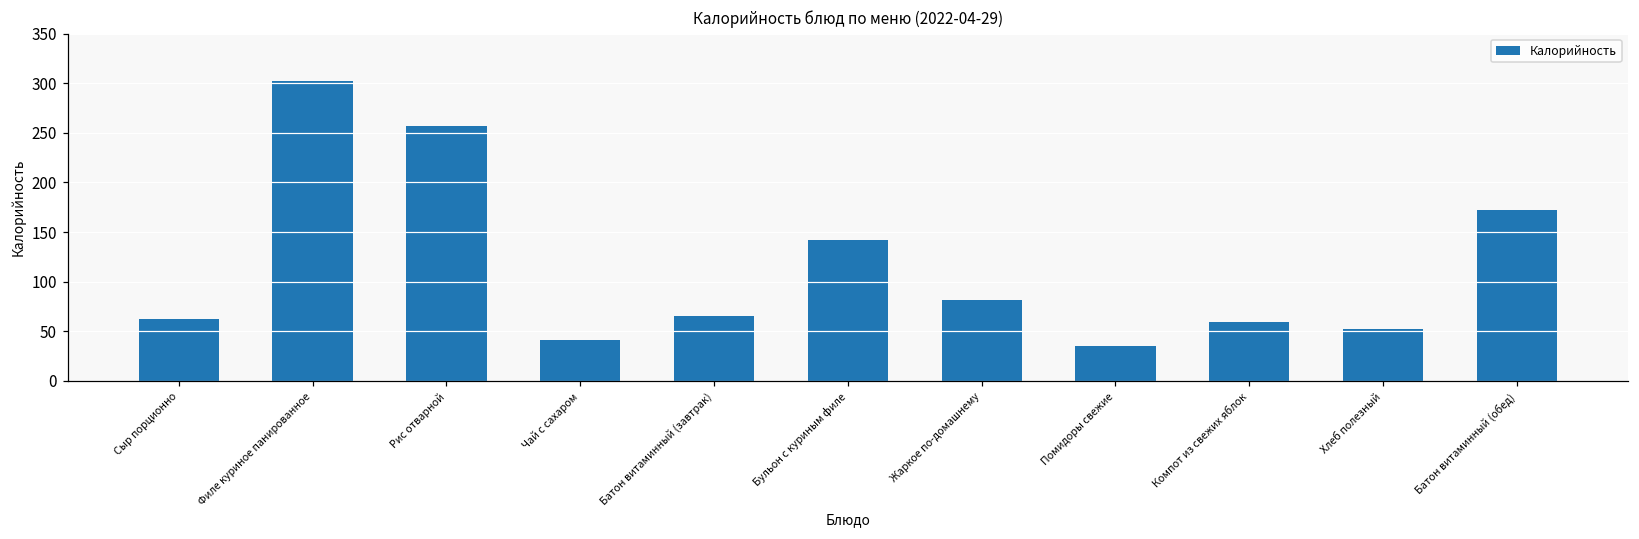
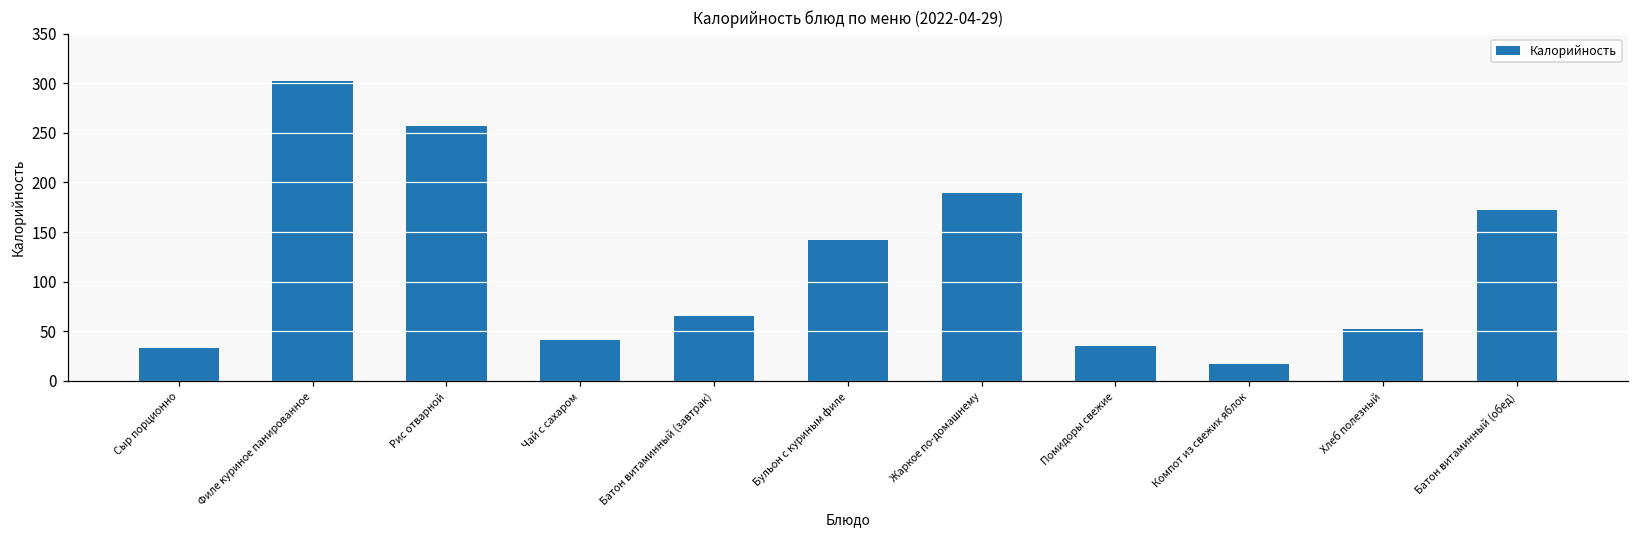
Сыр порционно: 60 -> 30
Жаркое по-домашнему: 80 -> 190
Компот из свежих яблок: 60 -> 20
